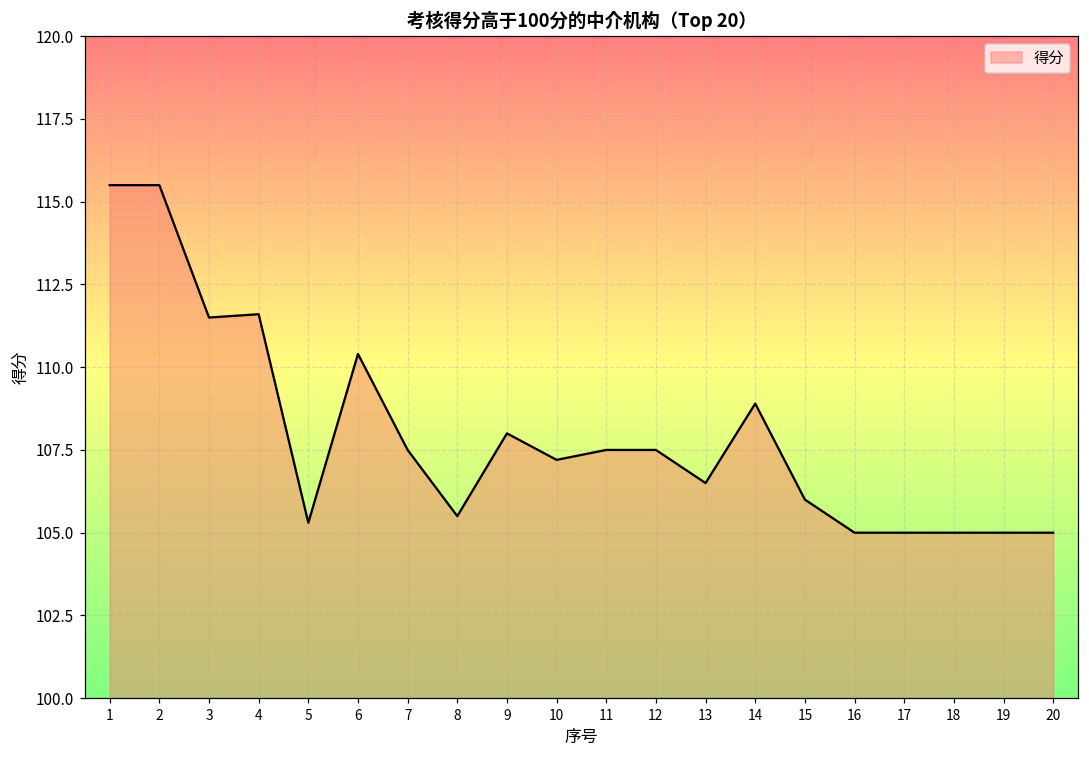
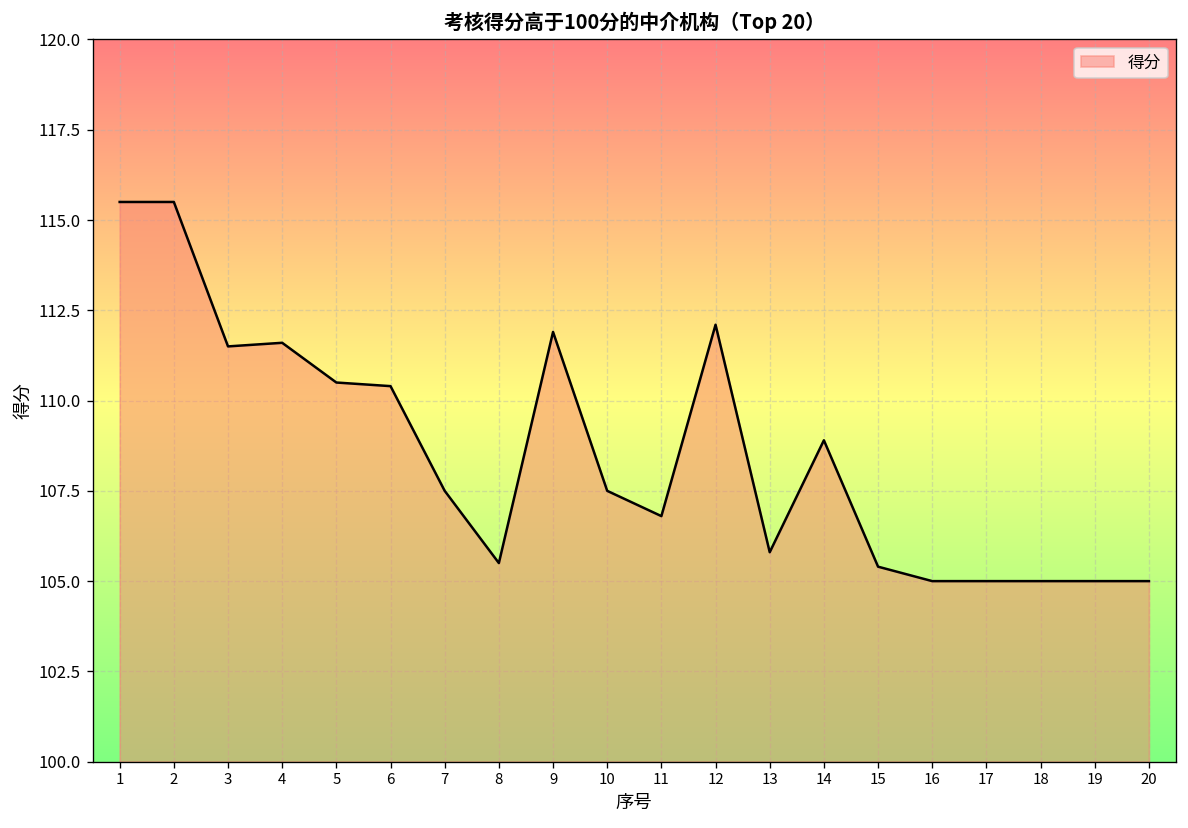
5: 105.3 -> 110.5
9: 108.0 -> 111.9
10: 107.2 -> 107.5
11: 107.5 -> 106.8
12: 107.5 -> 112.1
13: 106.5 -> 105.8
15: 106.0 -> 105.4
